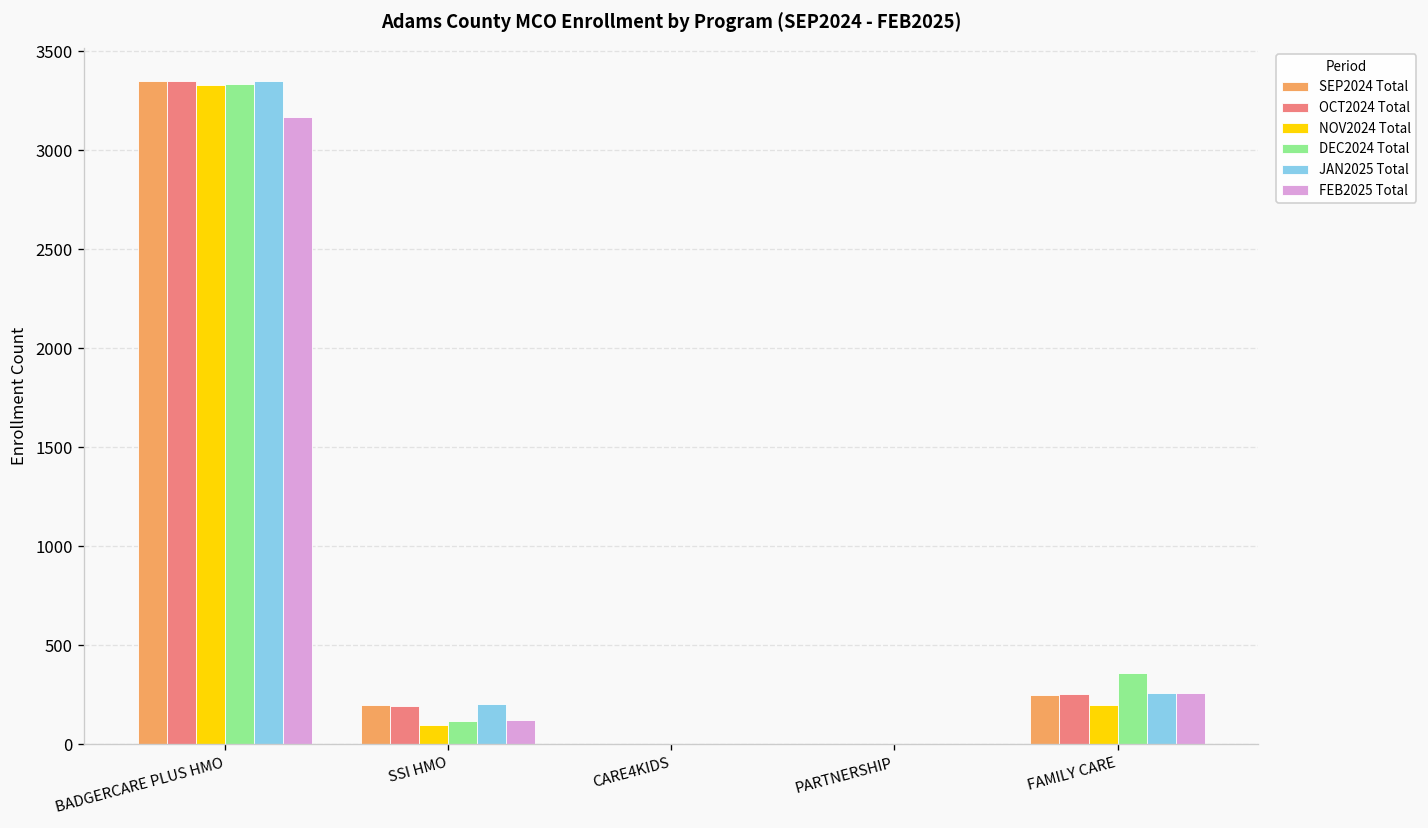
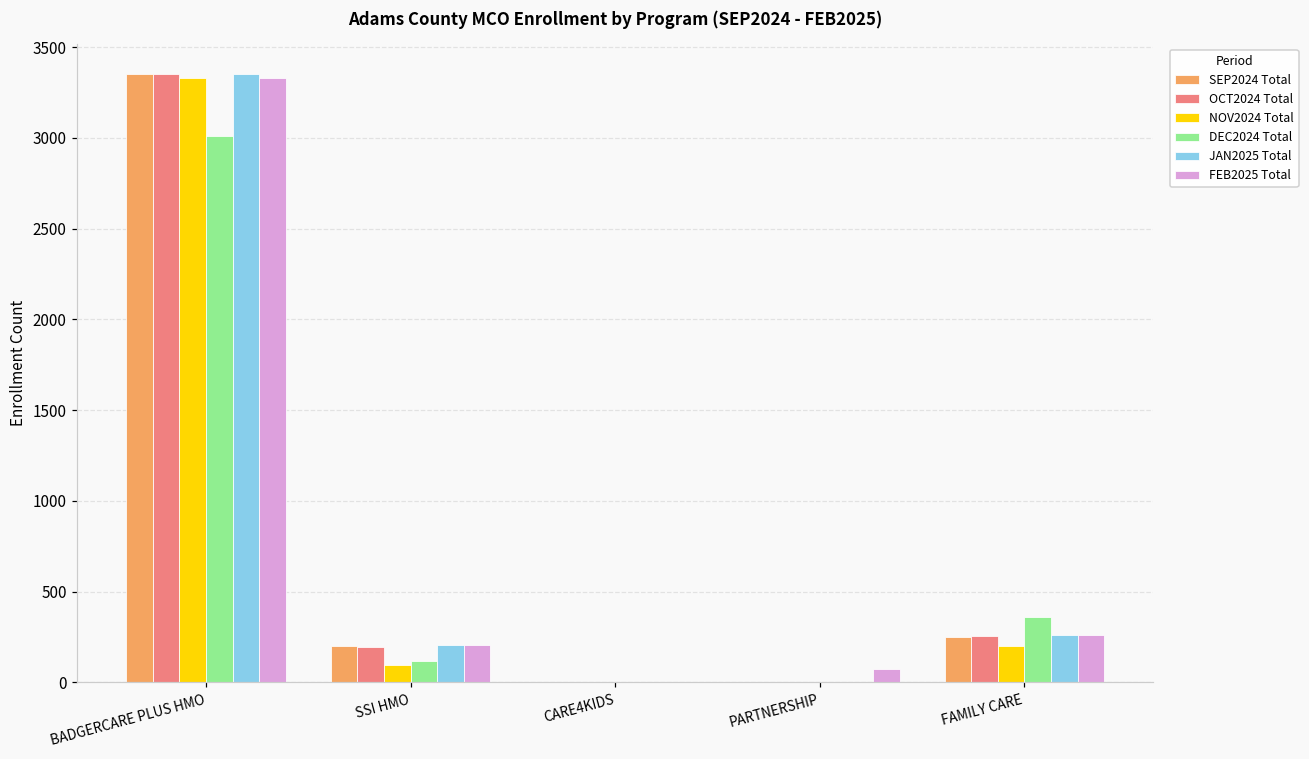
DEC2024 Total, BADGERCARE PLUS HMO: 3330 -> 3010
FEB2025 Total, BADGERCARE PLUS HMO: 3170 -> 3330
FEB2025 Total, SSI HMO: 130 -> 210
FEB2025 Total, PARTNERSHIP: 0 -> 80
